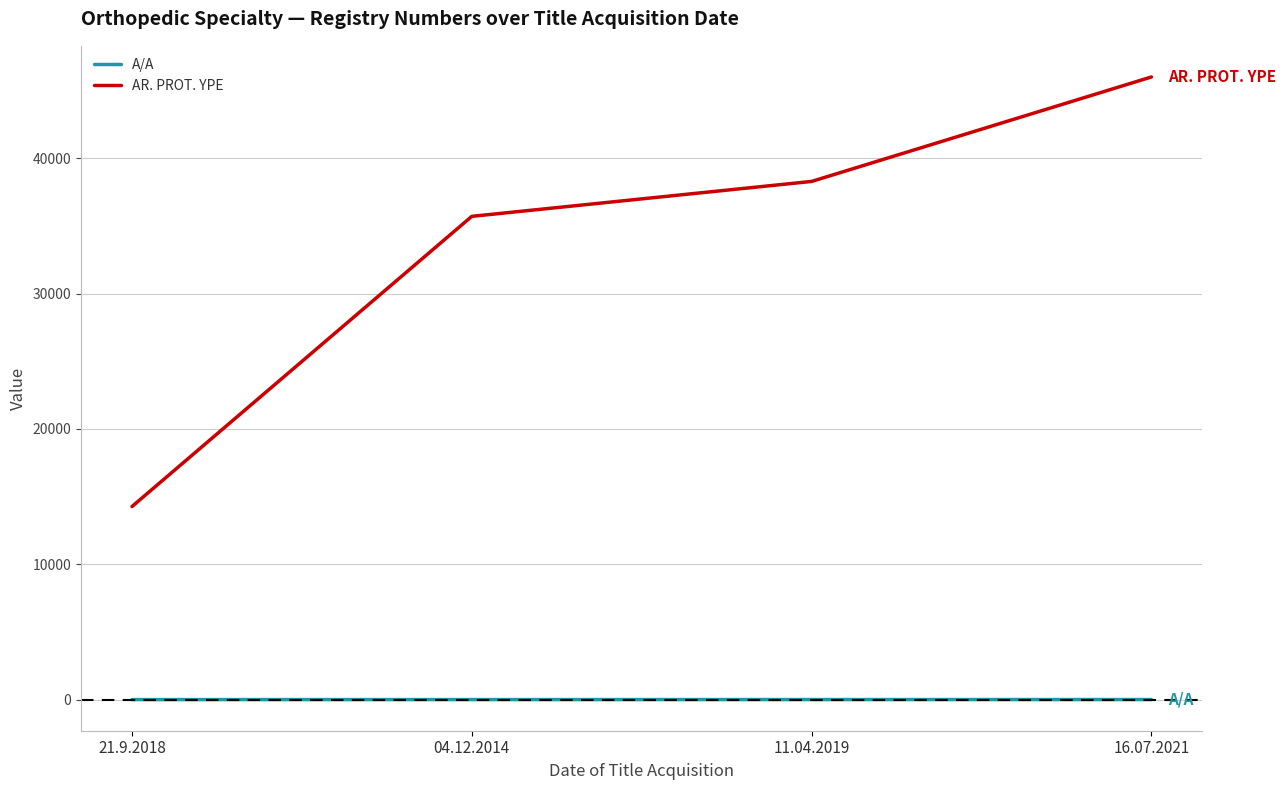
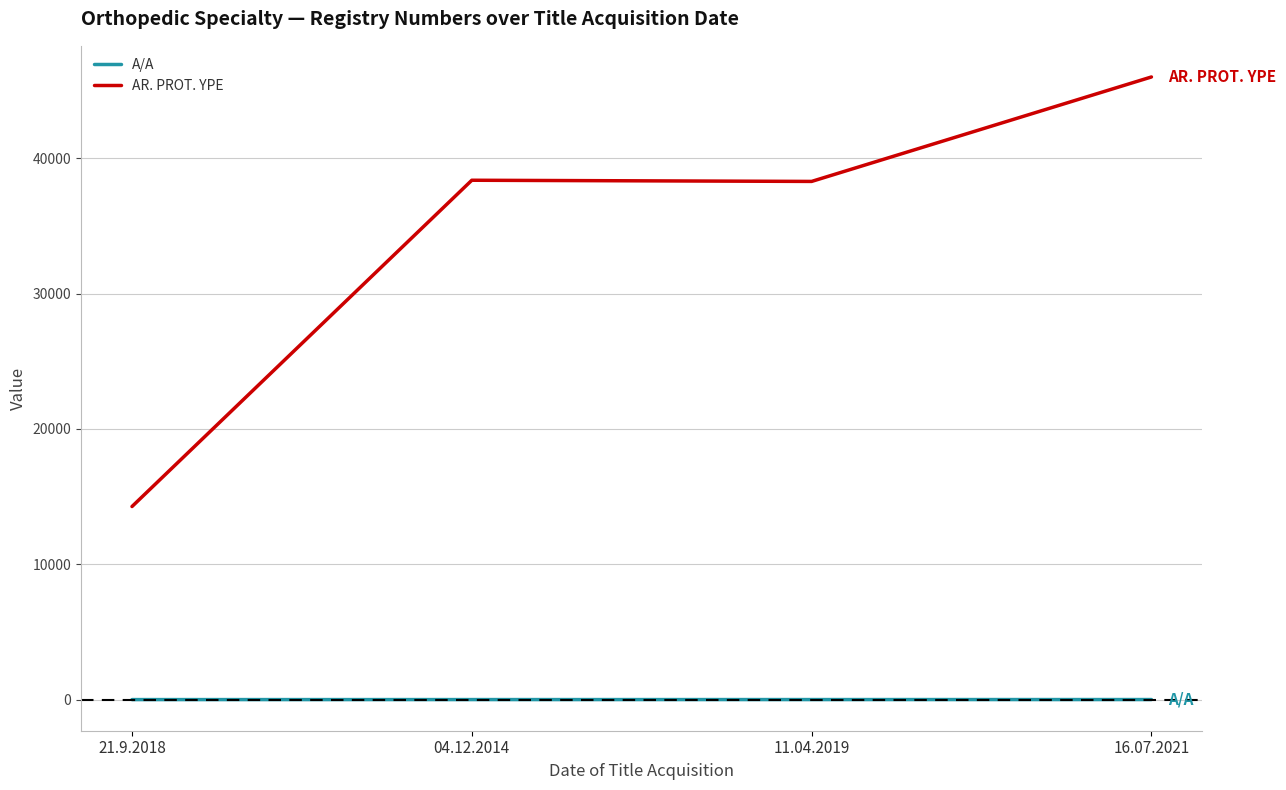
AR. PROT. YPE, 04.12.2014: 35700 -> 38400
